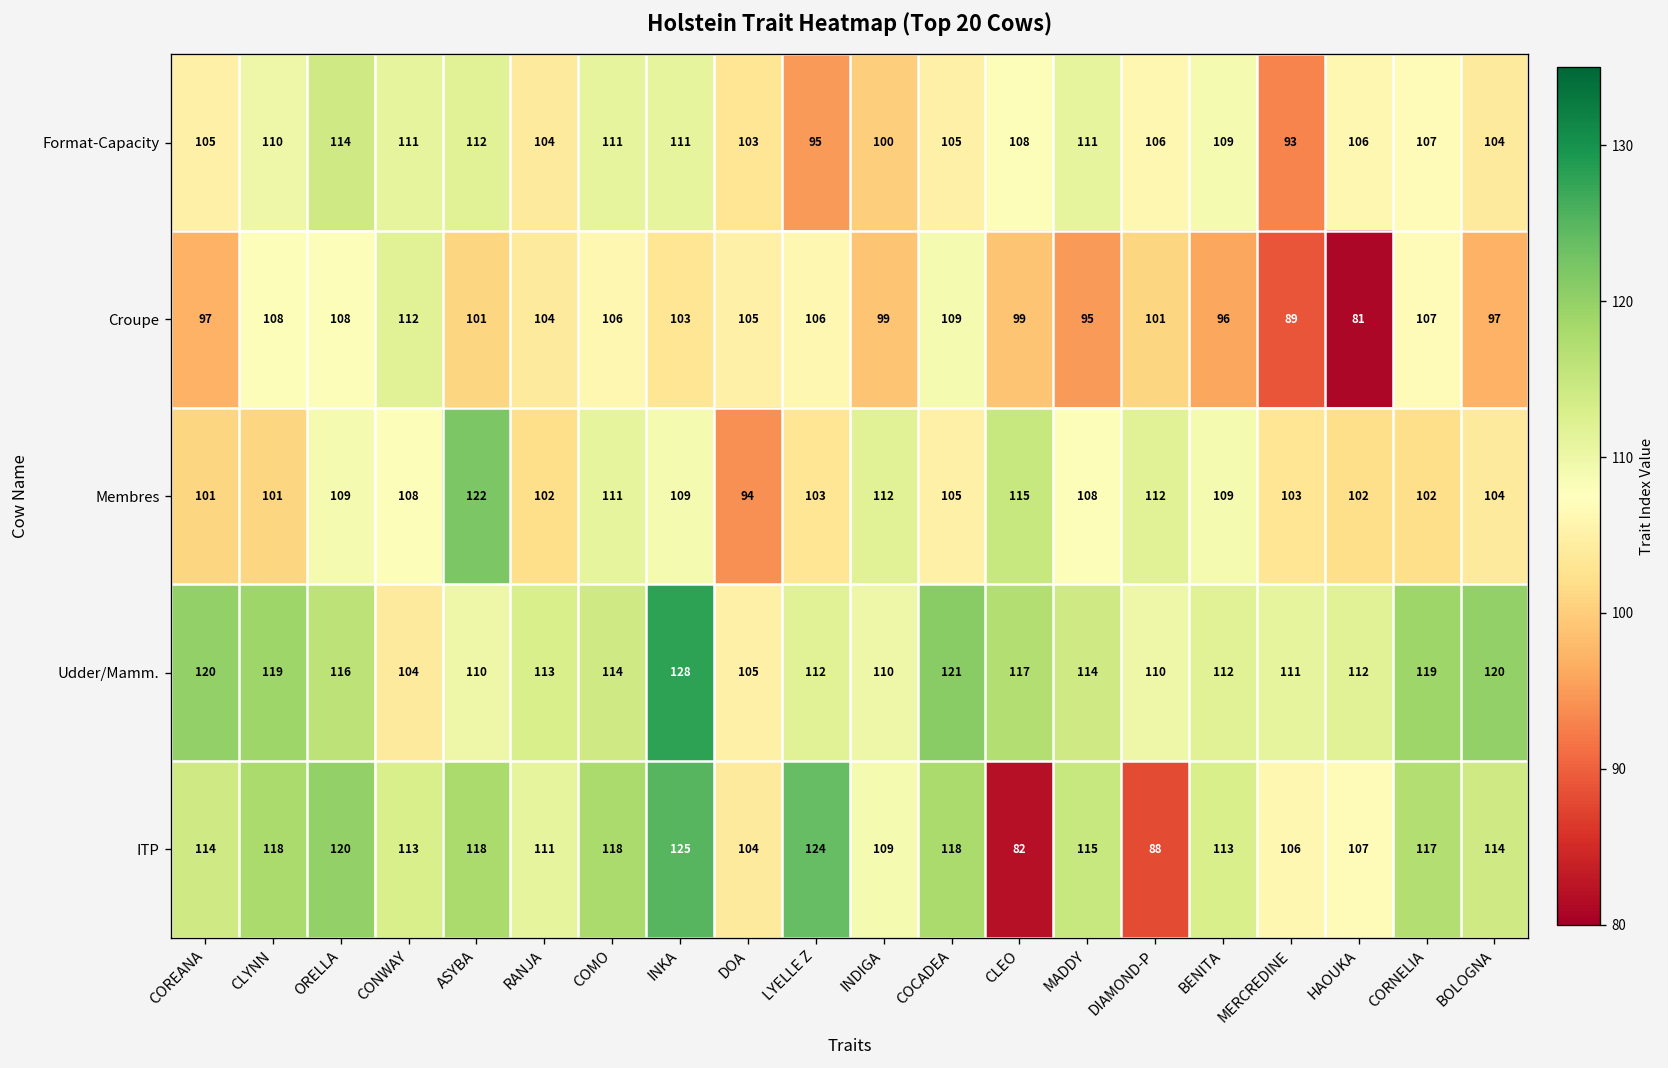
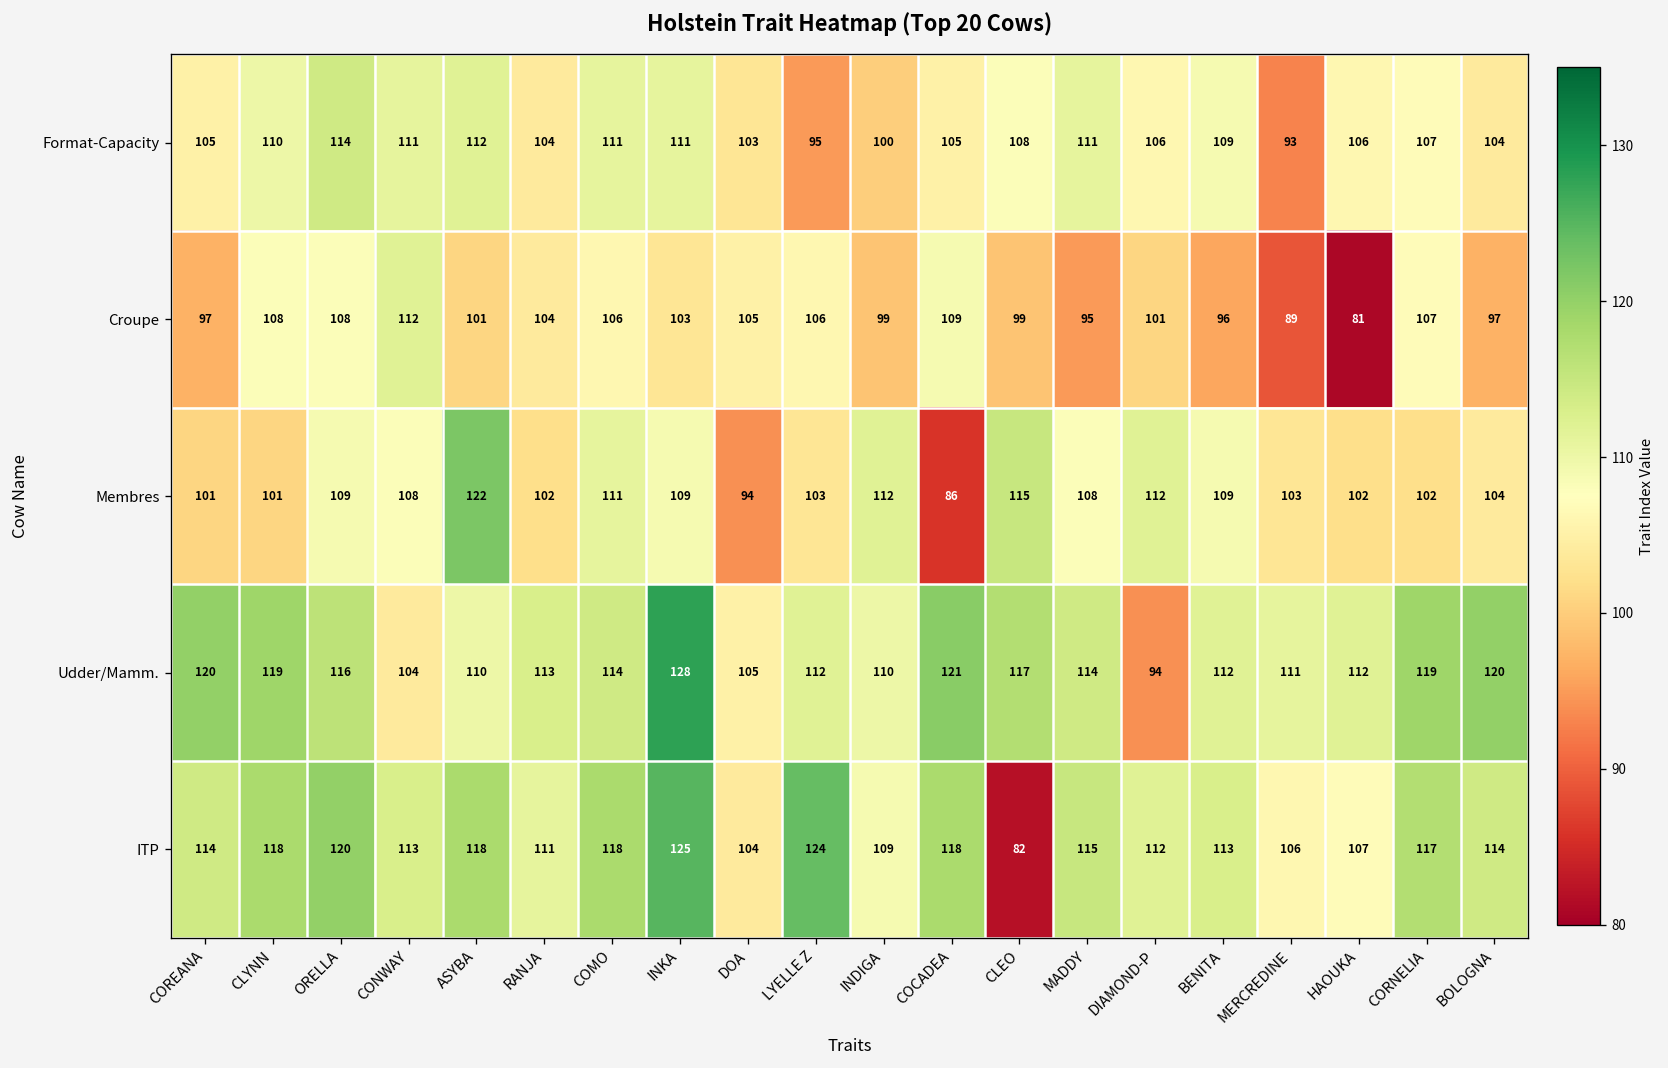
Membres, COCADEA: 105 -> 86
Udder/Mamm., DIAMOND-P: 110 -> 94
ITP, DIAMOND-P: 88 -> 112
